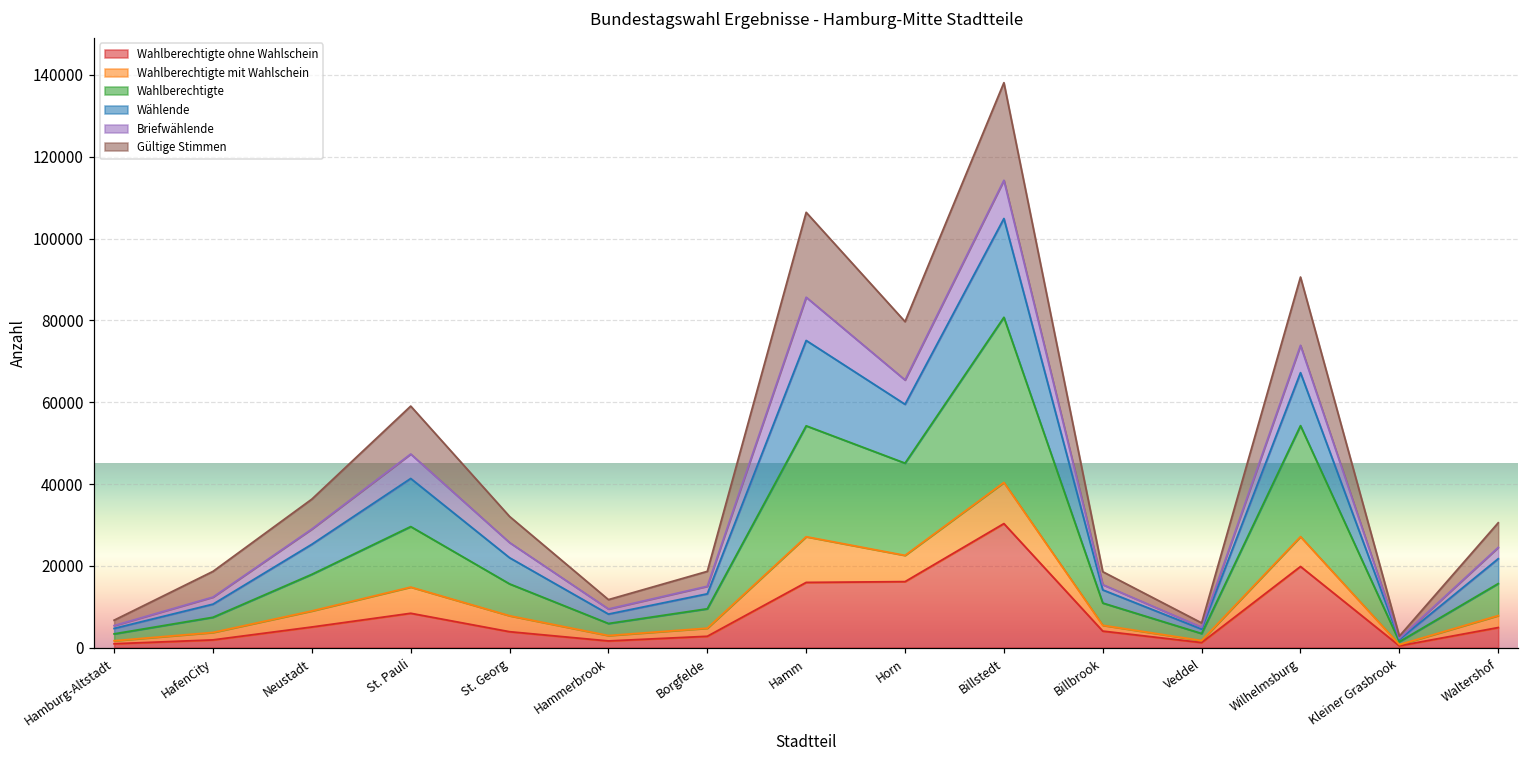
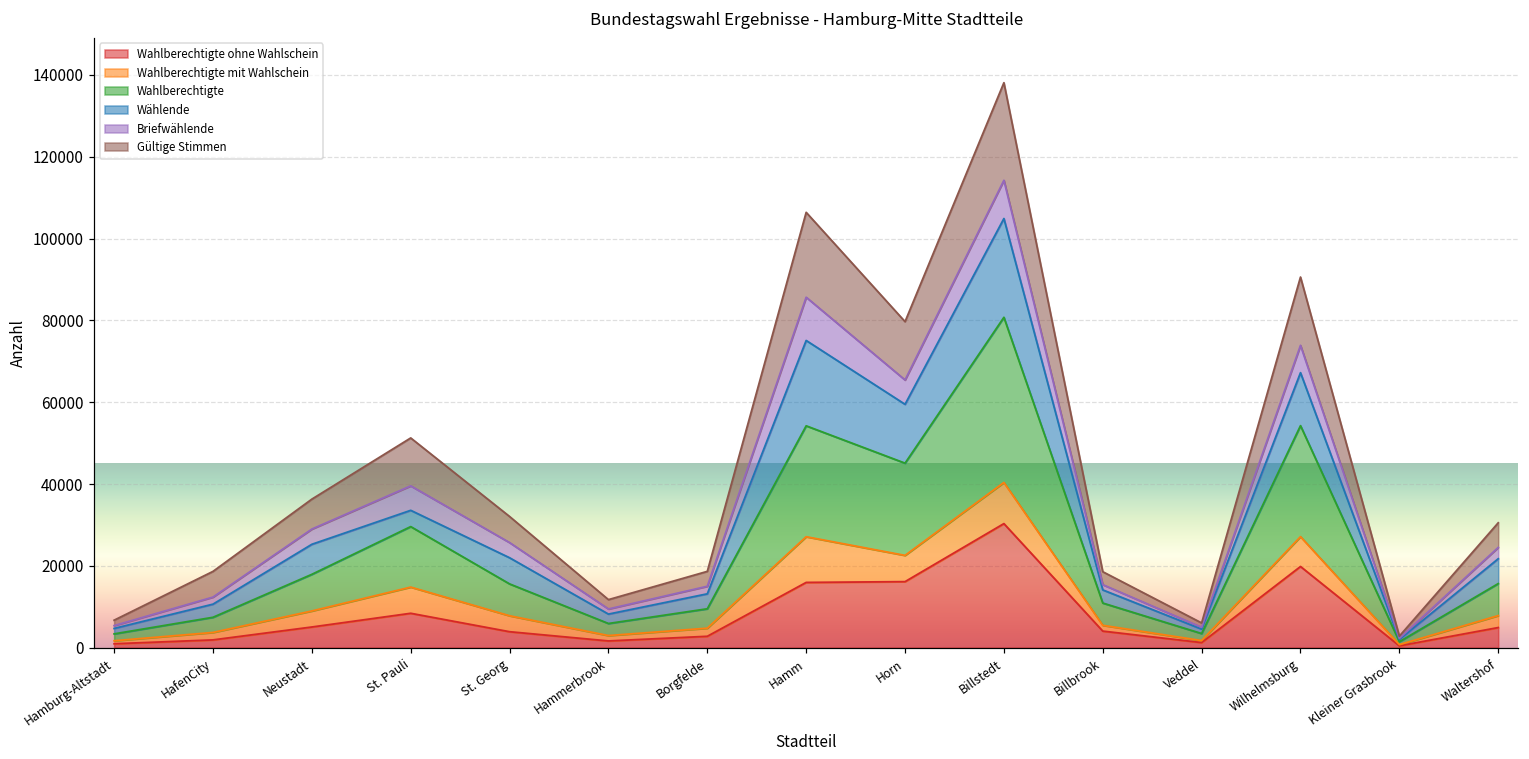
Wählende, St. Pauli: 12000 -> 4000
